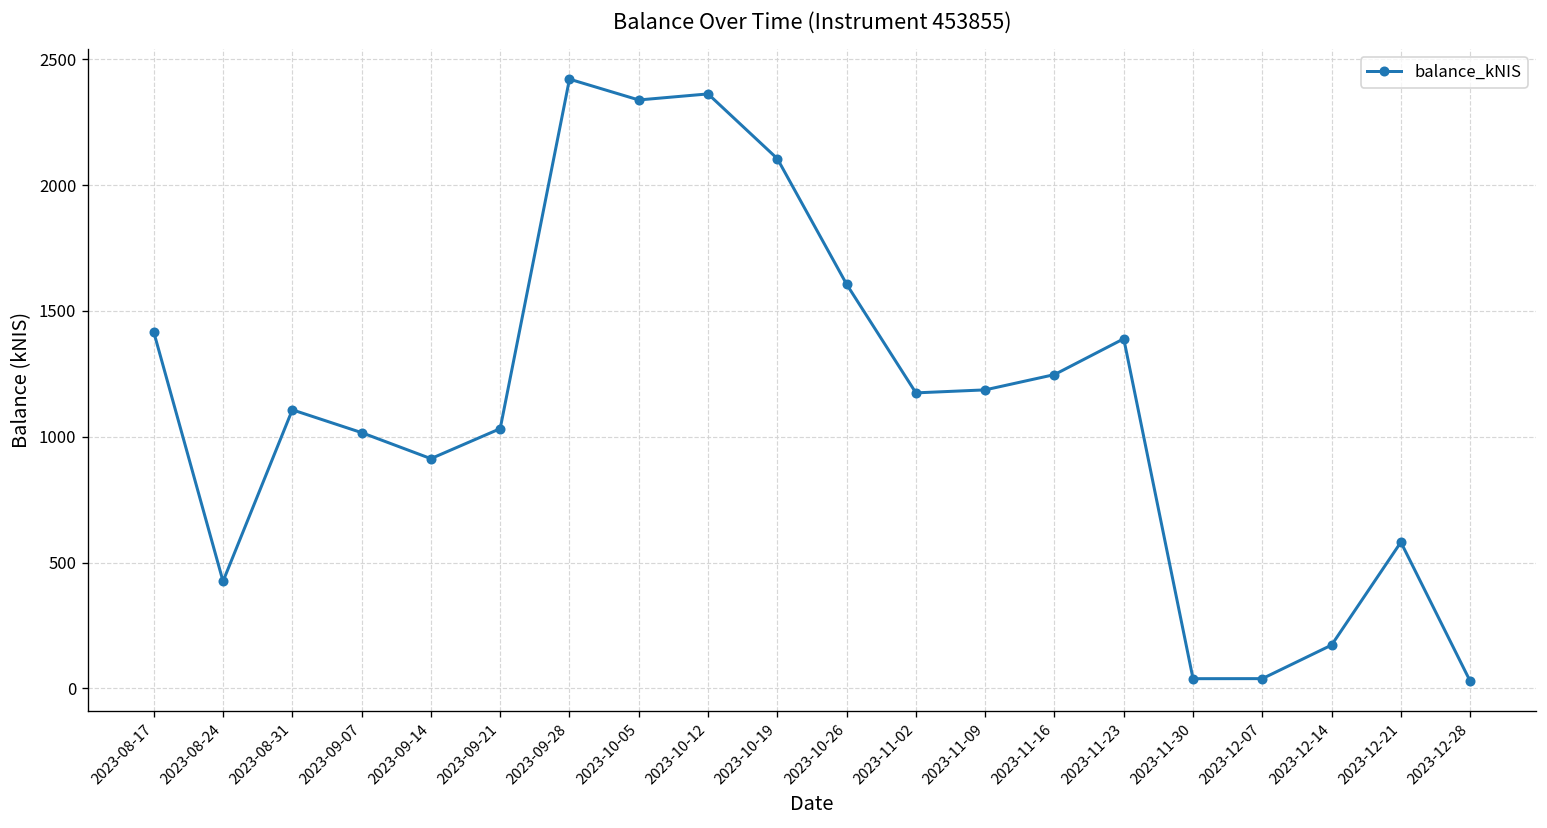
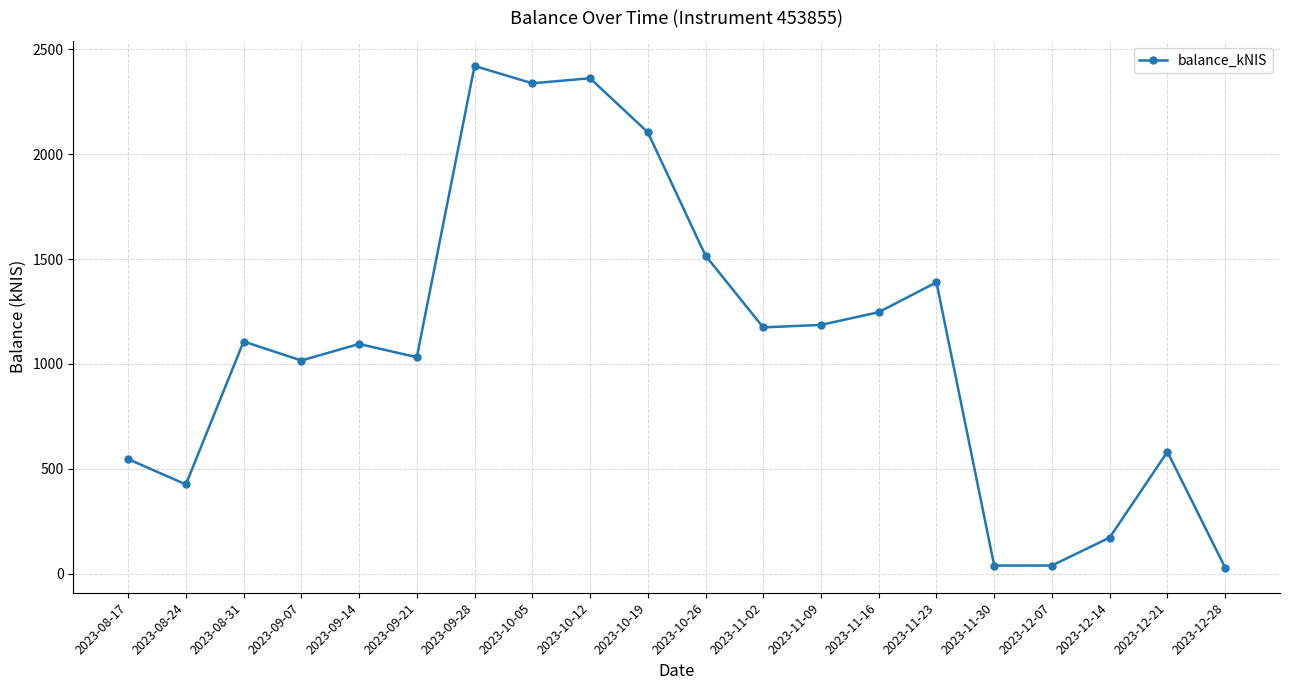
2023-08-17: 1420 -> 550
2023-09-14: 910 -> 1100
2023-10-26: 1610 -> 1520
